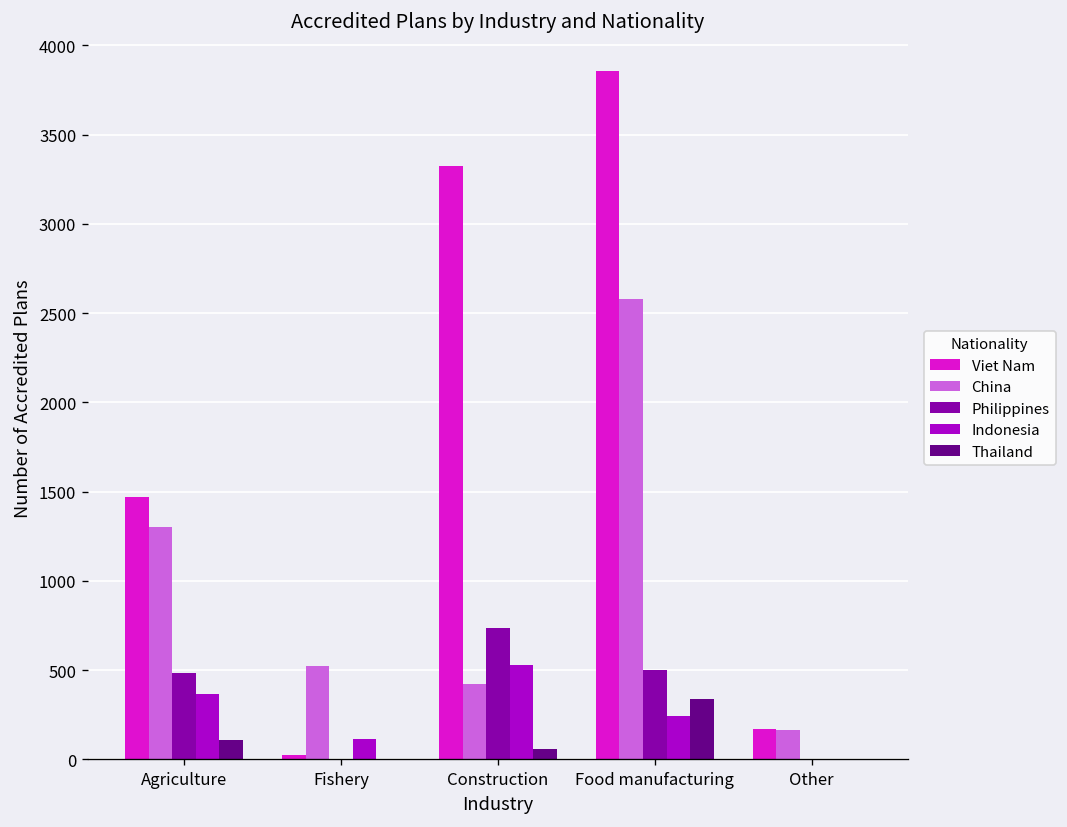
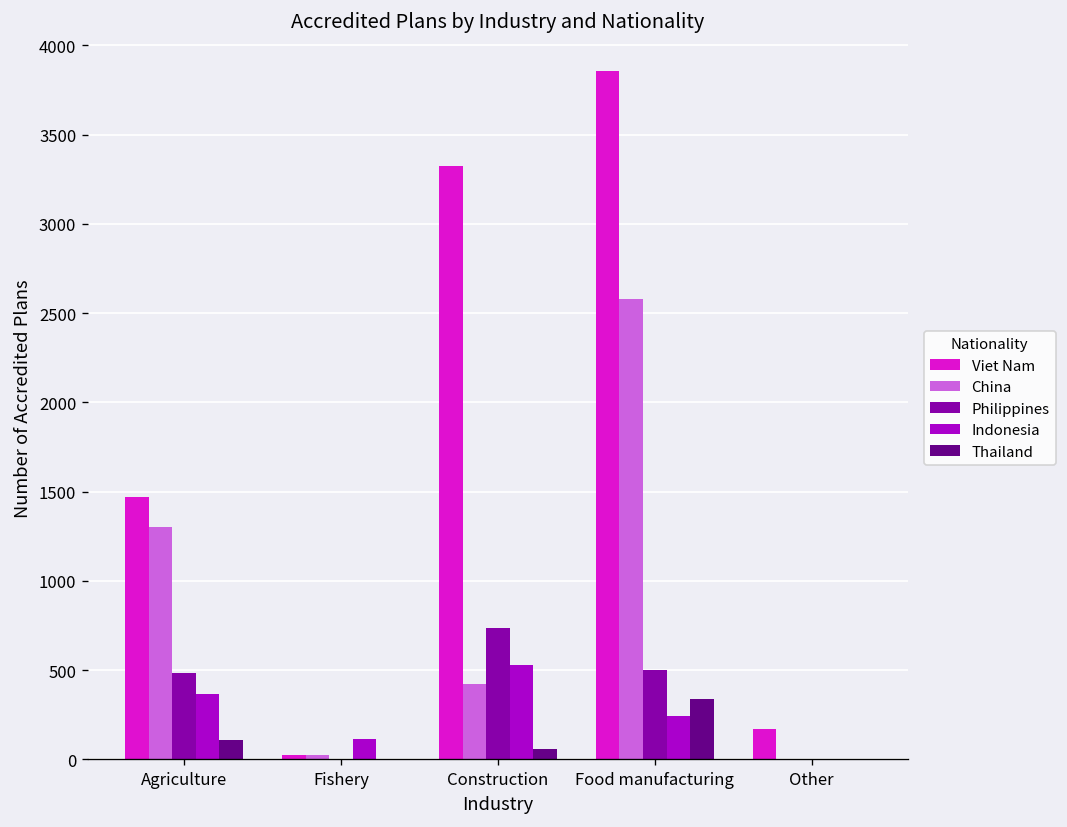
China, Fishery: 530 -> 30
China, Other: 160 -> 0
